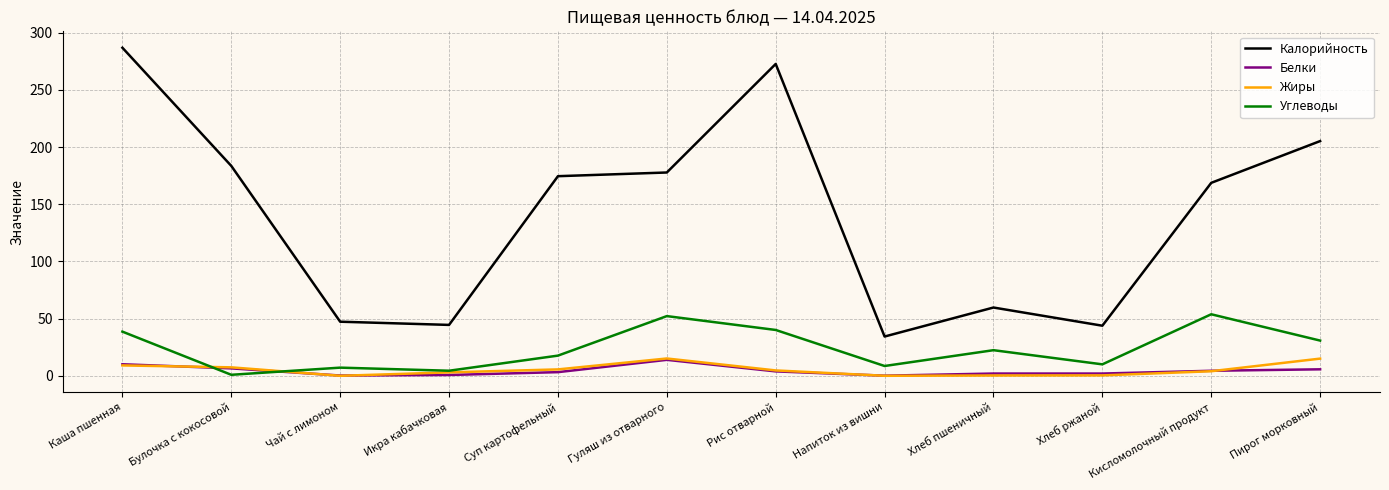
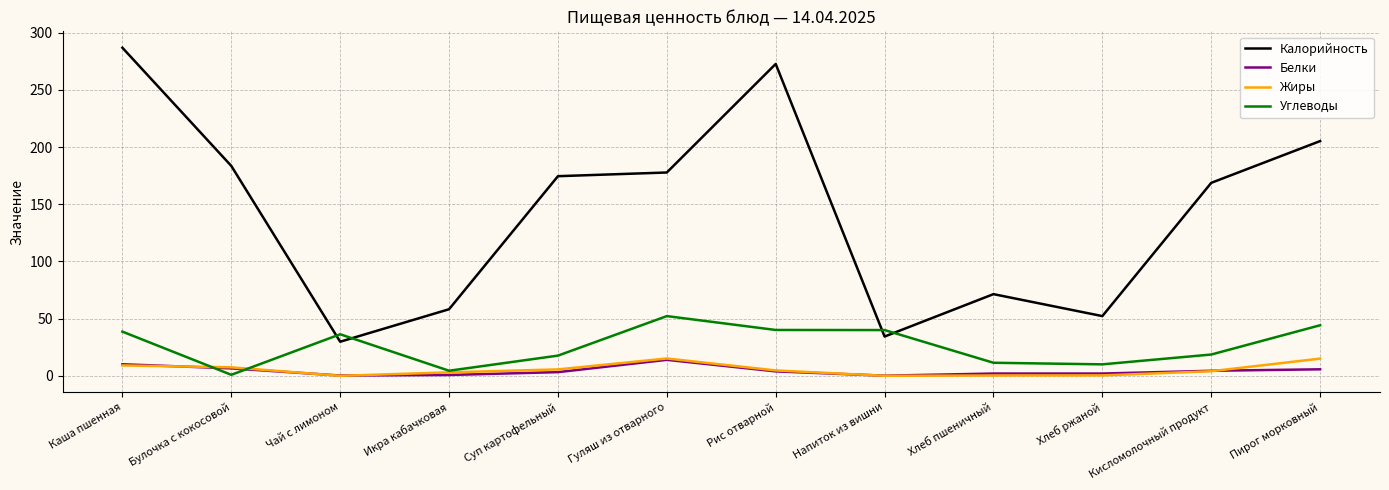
Калорийность, Чай с лимоном: 47 -> 30
Углеводы, Чай с лимоном: 7 -> 36
Калорийность, Икра кабачковая: 45 -> 58
Углеводы, Напиток из вишни: 9 -> 40
Калорийность, Хлеб пшеничный: 60 -> 71
Углеводы, Хлеб пшеничный: 22 -> 11
Калорийность, Хлеб ржаной: 44 -> 52
Углеводы, Кисломолочный продукт: 54 -> 19
Углеводы, Пирог морковный: 31 -> 44
